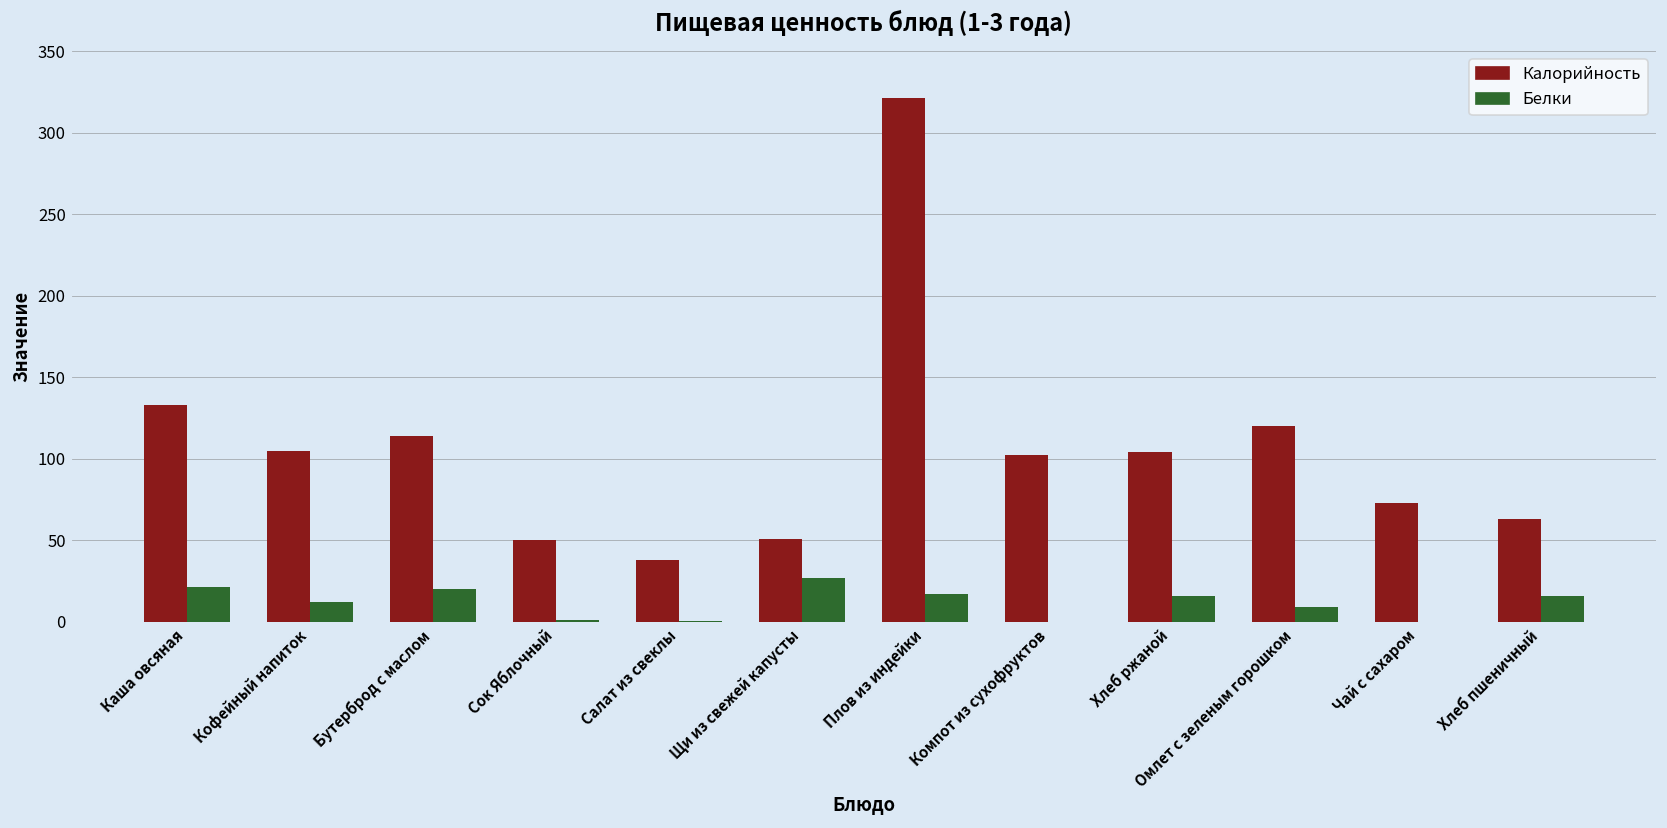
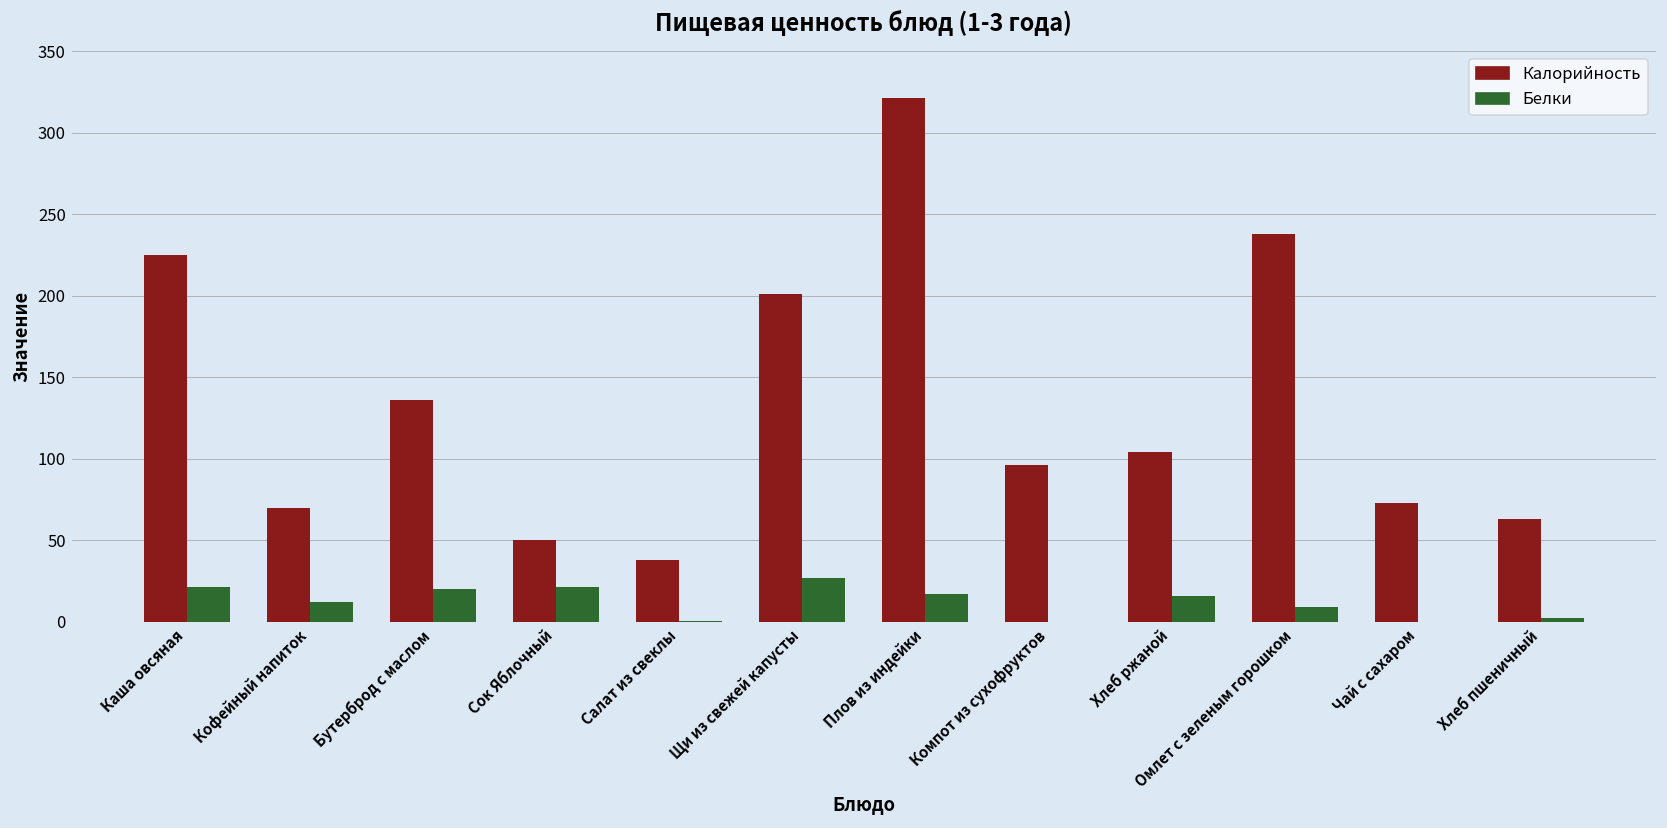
Калорийность, Каша овсяная: 133 -> 225
Калорийность, Кофейный напиток: 105 -> 70
Калорийность, Бутерброд с маслом: 114 -> 136
Белки, Сок Яблочный: 1 -> 21
Калорийность, Щи из свежей капусты: 51 -> 201
Калорийность, Компот из сухофруктов: 102 -> 96
Калорийность, Омлет с зеленым горошком: 120 -> 238
Белки, Хлеб пшеничный: 16 -> 2
